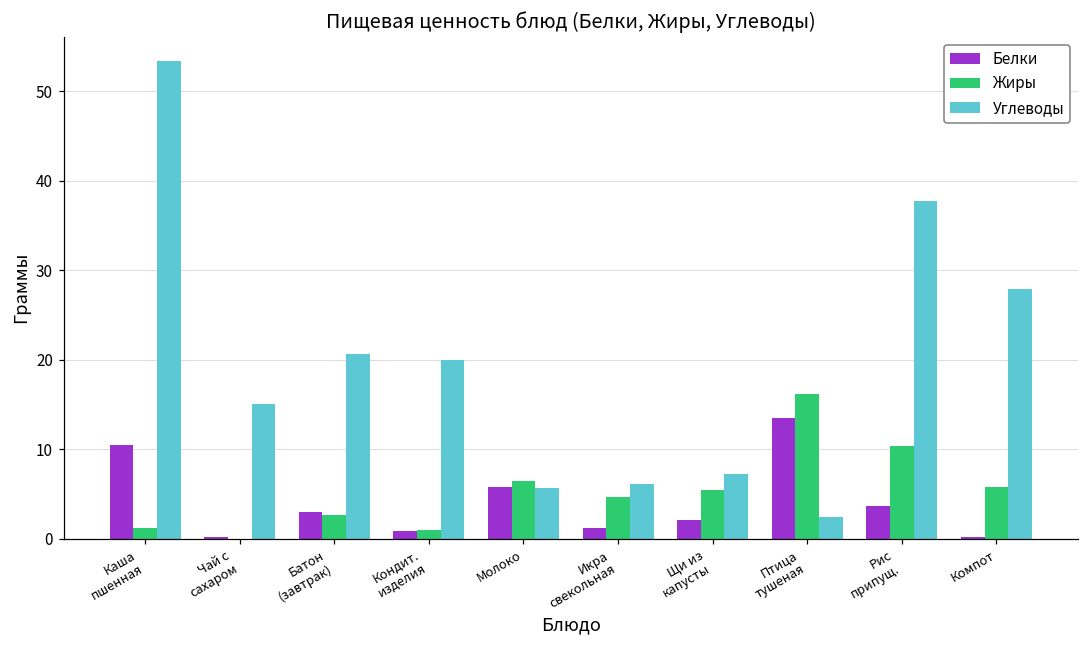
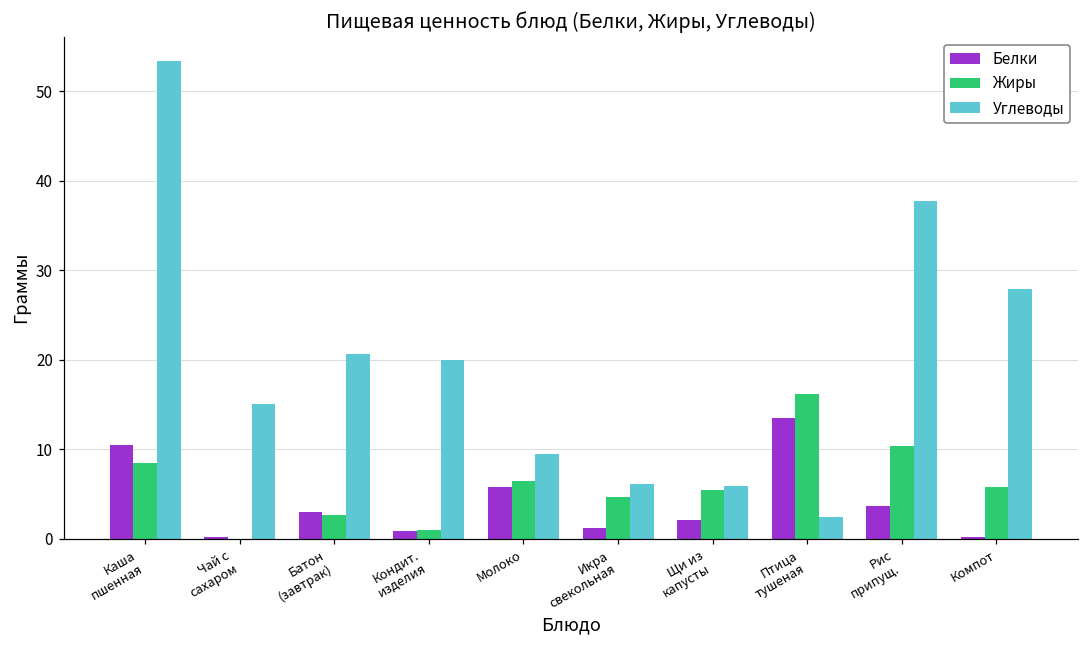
Жиры, Каша пшенная: 1 -> 9
Углеводы, Молоко: 6 -> 9
Углеводы, Щи из капусты: 7 -> 6
